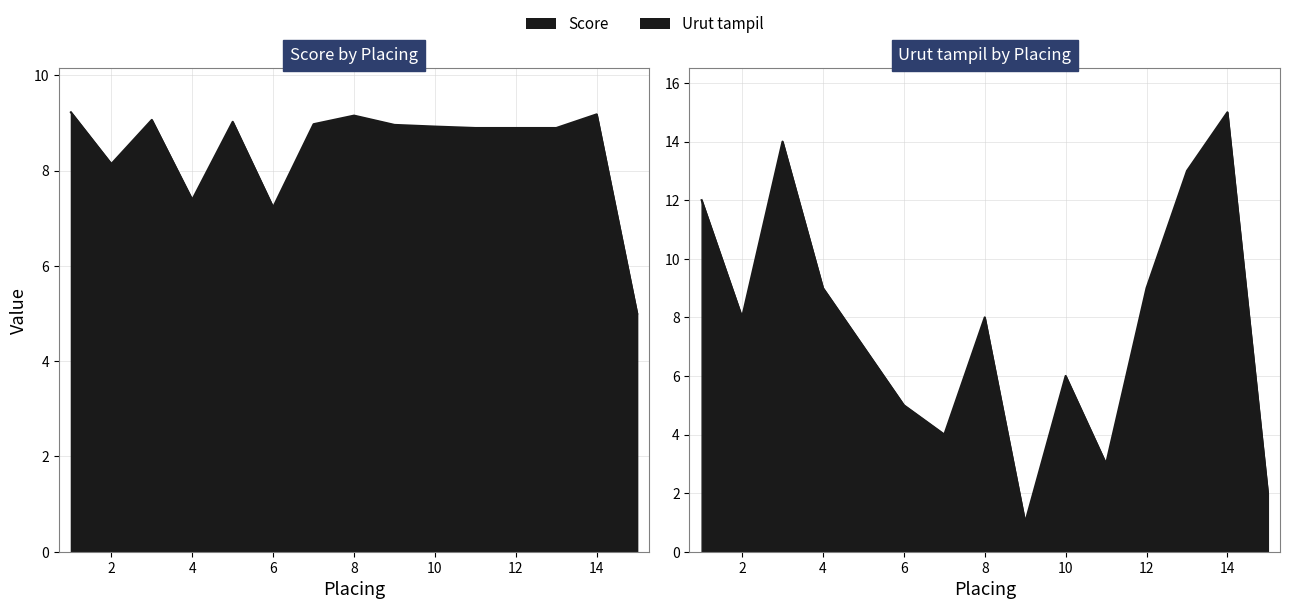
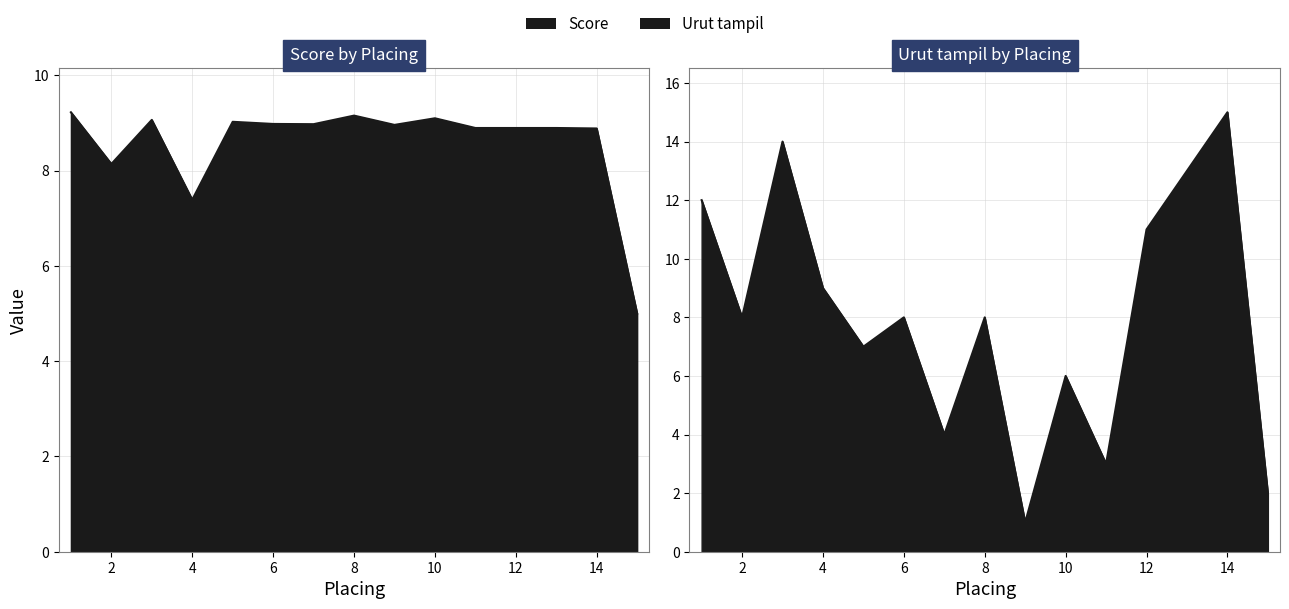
Score by Placing, 6: 7.2 -> 9.0
Score by Placing, 10: 8.9 -> 9.1
Score by Placing, 14: 9.2 -> 8.9
Urut tampil by Placing, 6: 5 -> 8
Urut tampil by Placing, 12: 9 -> 11
